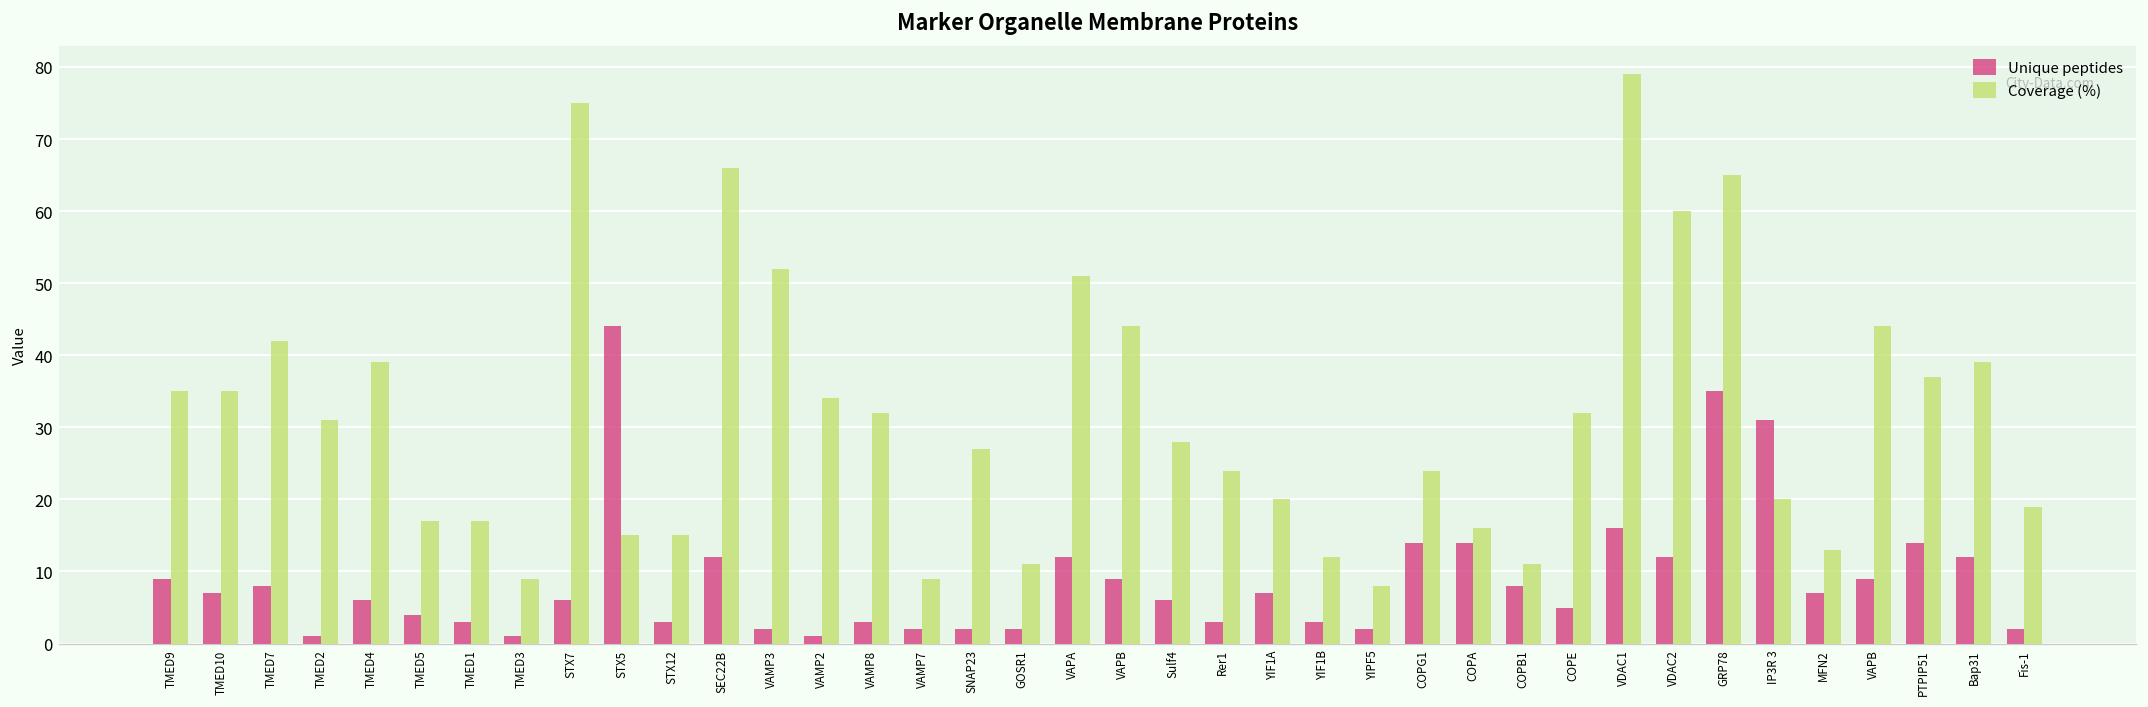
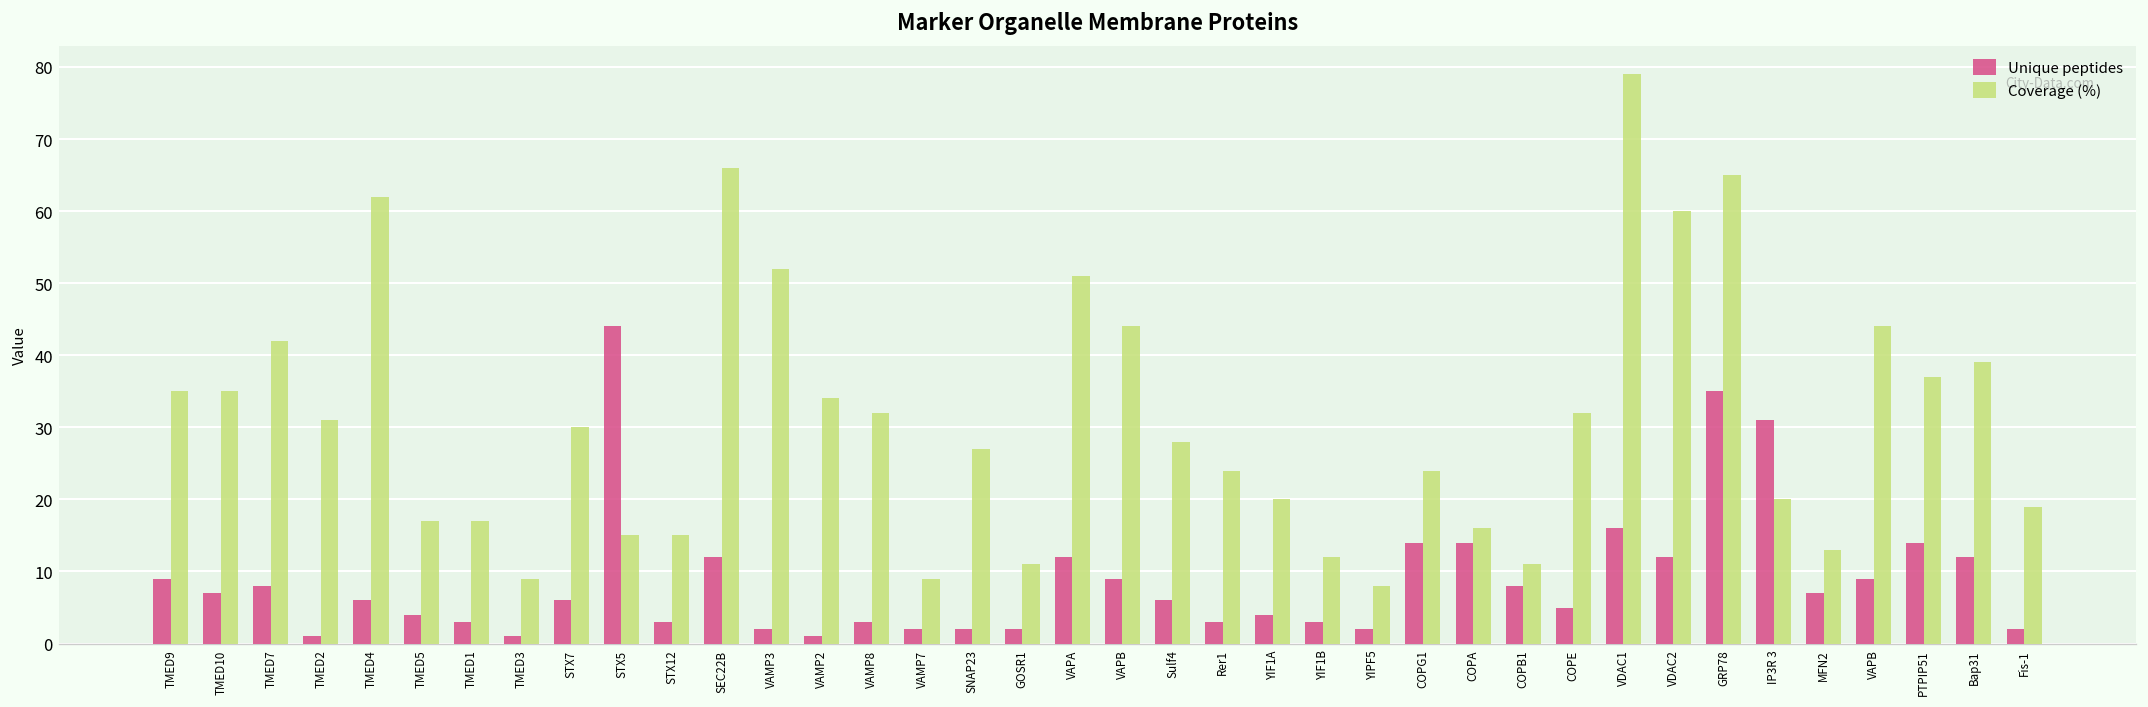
Coverage (%), TMED4: 39 -> 62
Coverage (%), STX7: 75 -> 30
Unique peptides, YIF1A: 7 -> 4
